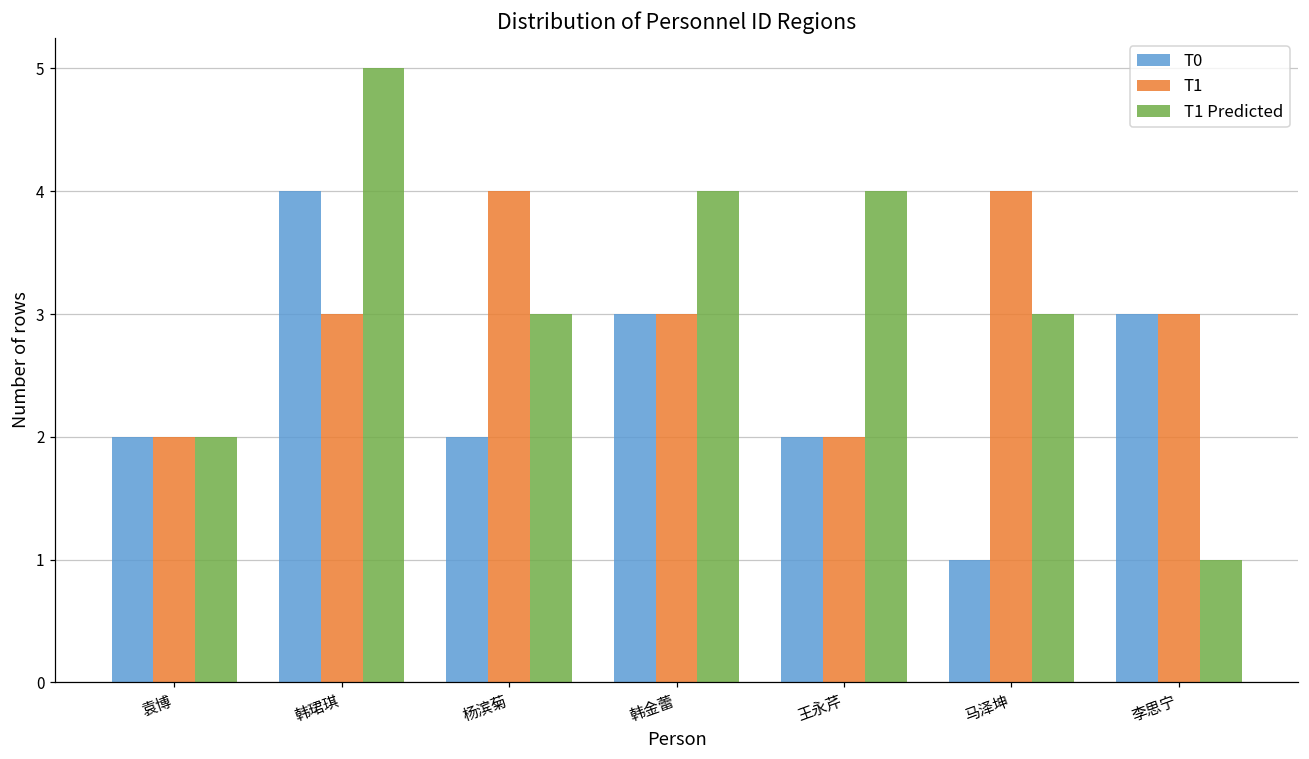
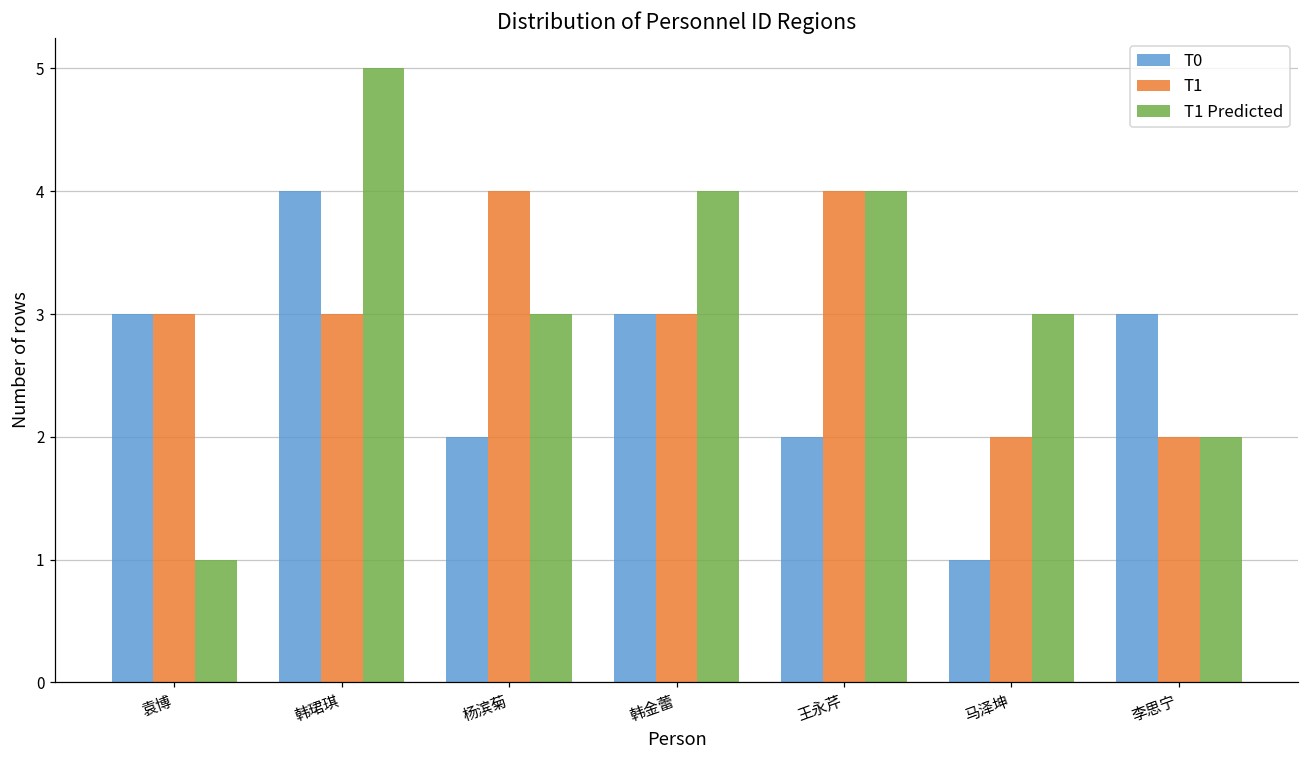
T0, 袁博: 2 -> 3
T1, 袁博: 2 -> 3
T1 Predicted, 袁博: 2 -> 1
T1, 王永芹: 2 -> 4
T1, 马泽坤: 4 -> 2
T1, 李思宁: 3 -> 2
T1 Predicted, 李思宁: 1 -> 2
